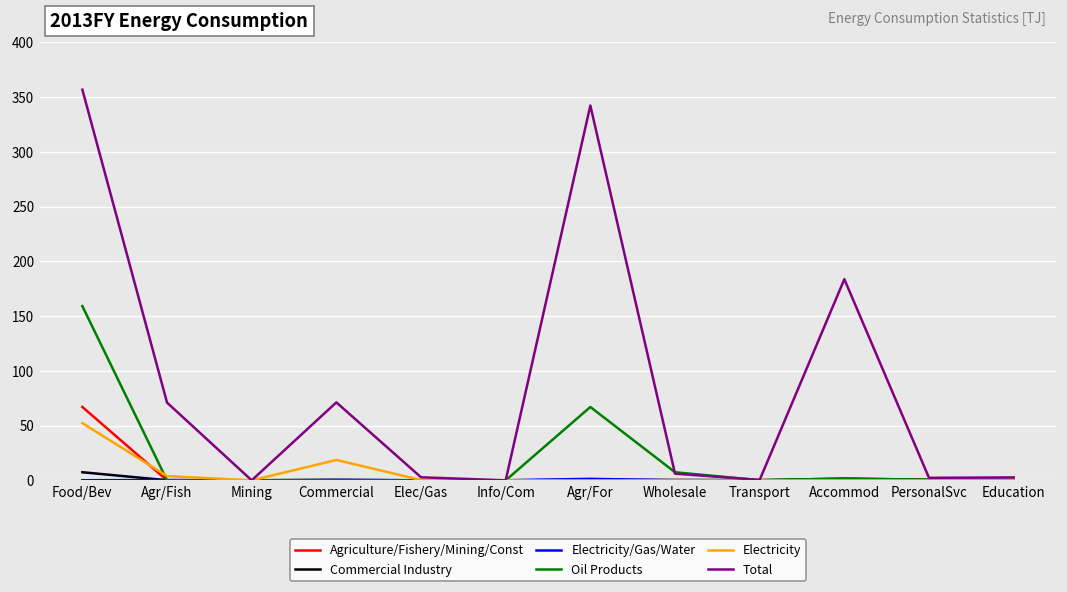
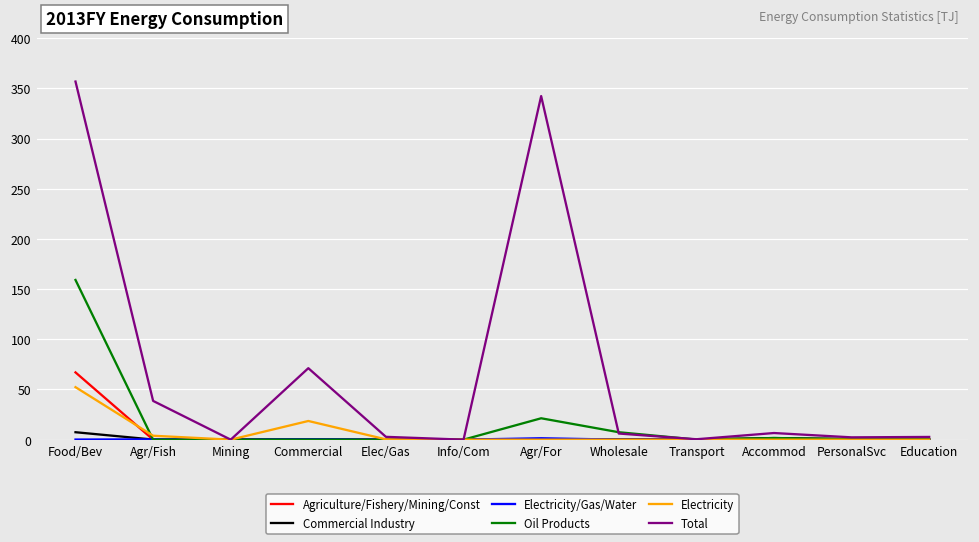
Total, Agr/Fish: 70 -> 40
Oil Products, Agr/For: 70 -> 20
Total, Accommod: 180 -> 10
